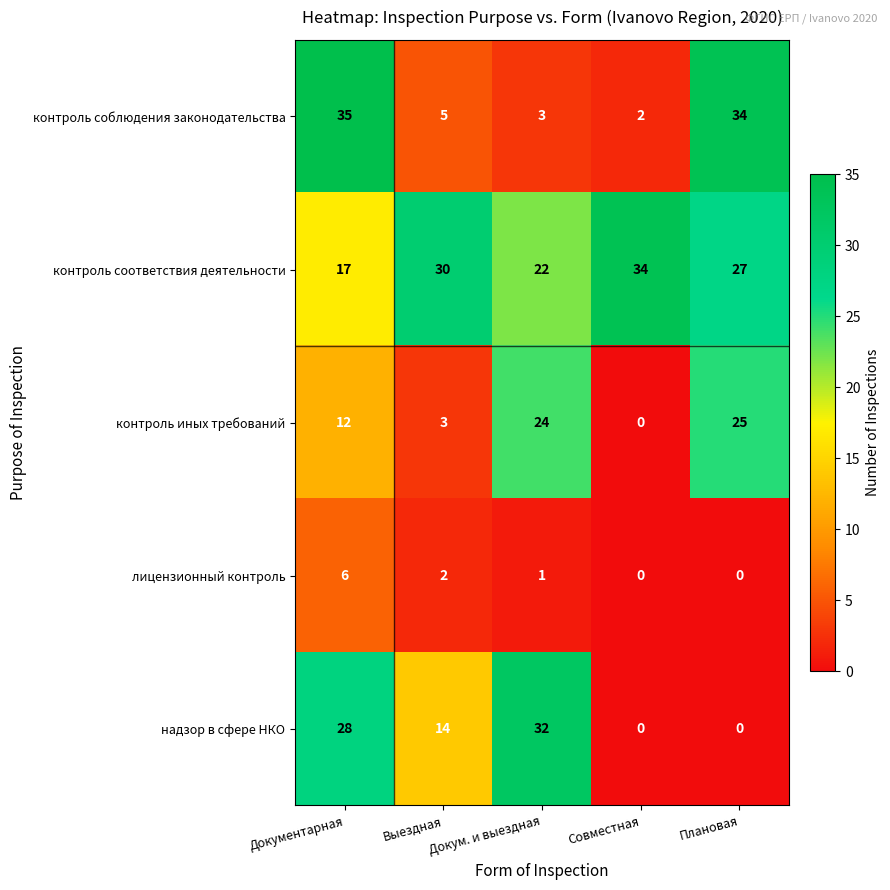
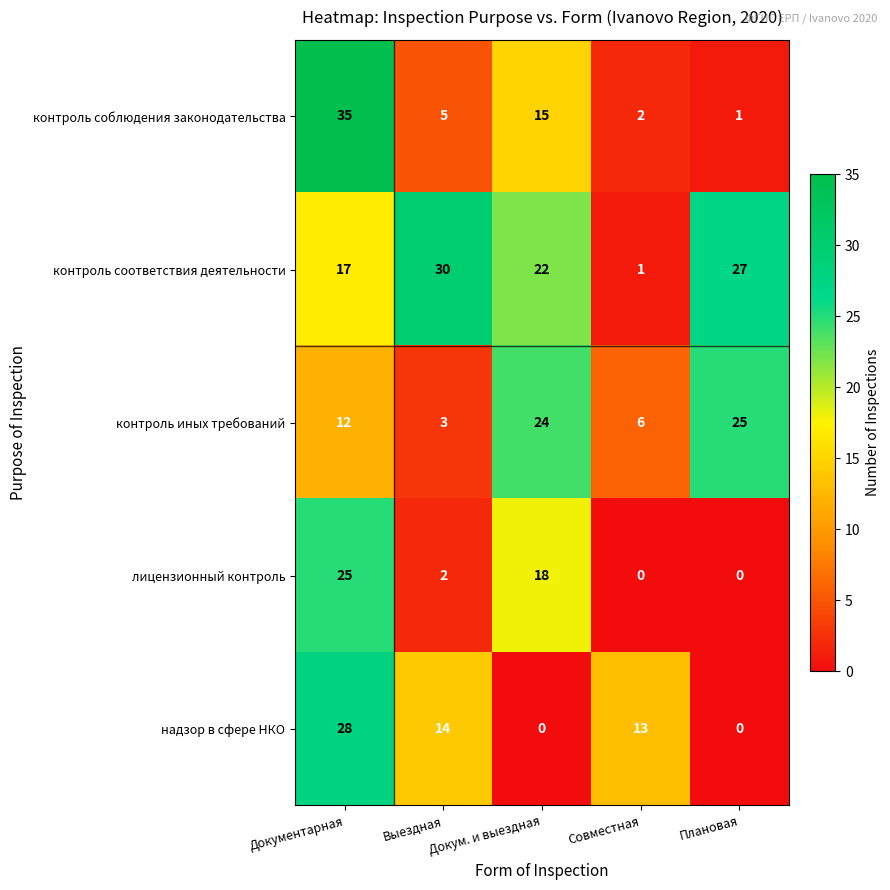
контроль соблюдения законодательства, Докум. и выездная: 3 -> 15
контроль соблюдения законодательства, Плановая: 34 -> 1
контроль соответствия деятельности, Совместная: 34 -> 1
контроль иных требований, Совместная: 0 -> 6
лицензионный контроль, Документарная: 6 -> 25
лицензионный контроль, Докум. и выездная: 1 -> 18
надзор в сфере НКО, Докум. и выездная: 32 -> 0
надзор в сфере НКО, Совместная: 0 -> 13
